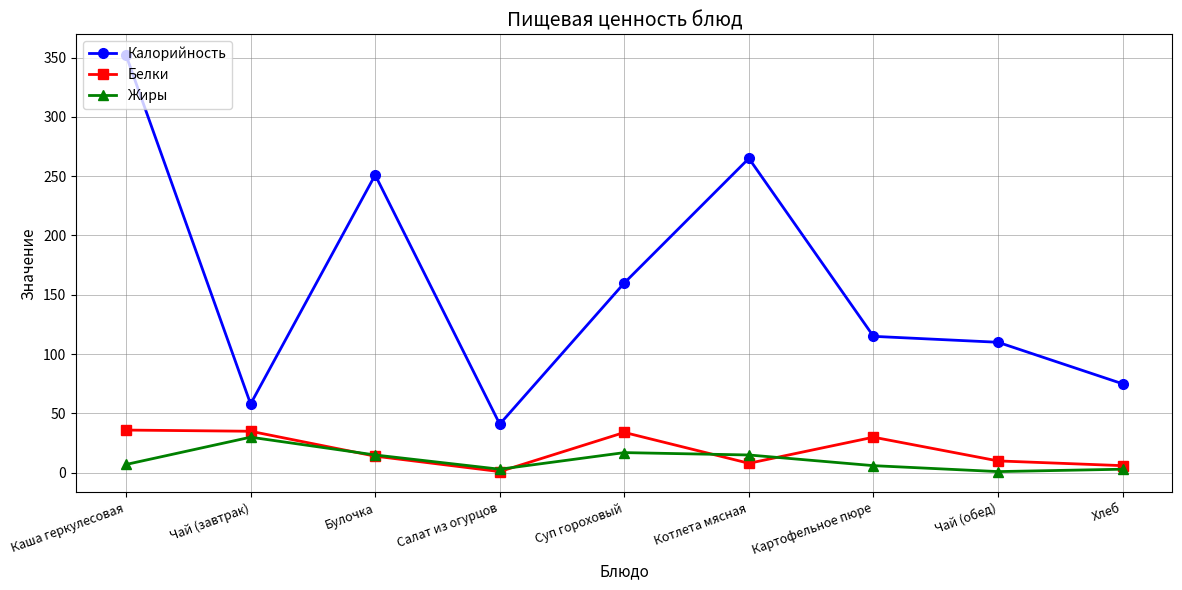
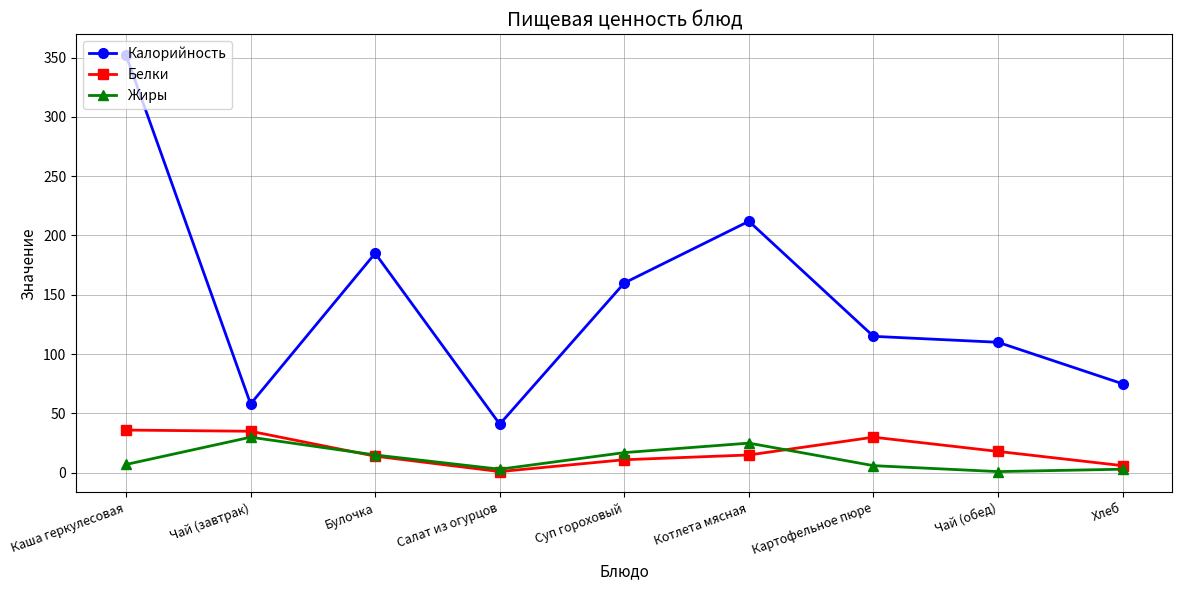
Калорийность, Булочка: 251 -> 185
Белки, Суп гороховый: 34 -> 11
Калорийность, Котлета мясная: 265 -> 212
Белки, Котлета мясная: 8 -> 15
Жиры, Котлета мясная: 15 -> 25
Белки, Чай (обед): 10 -> 18
